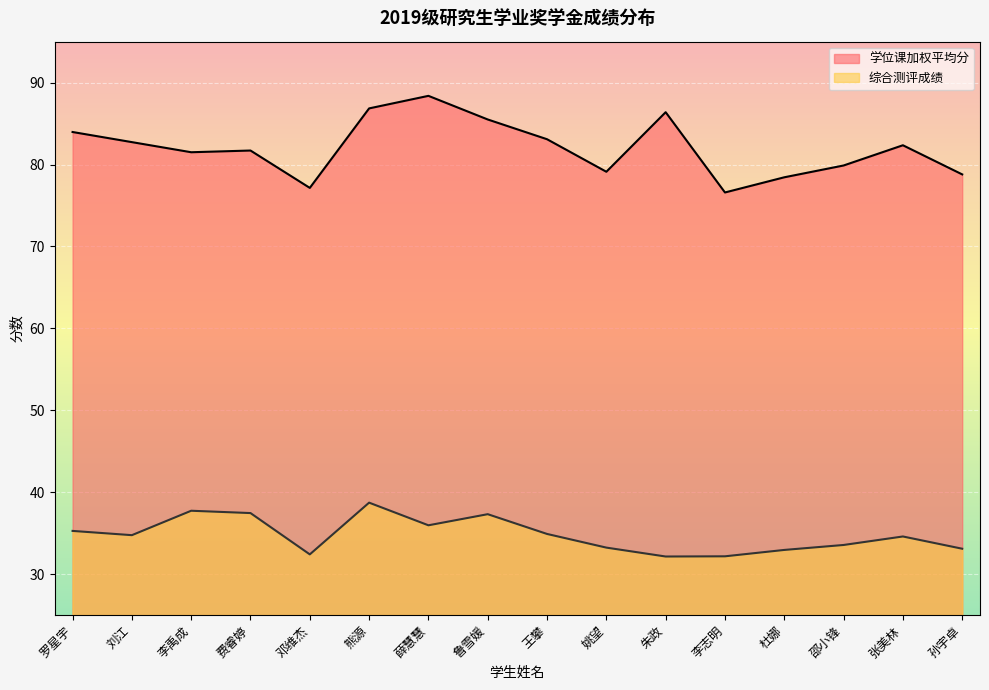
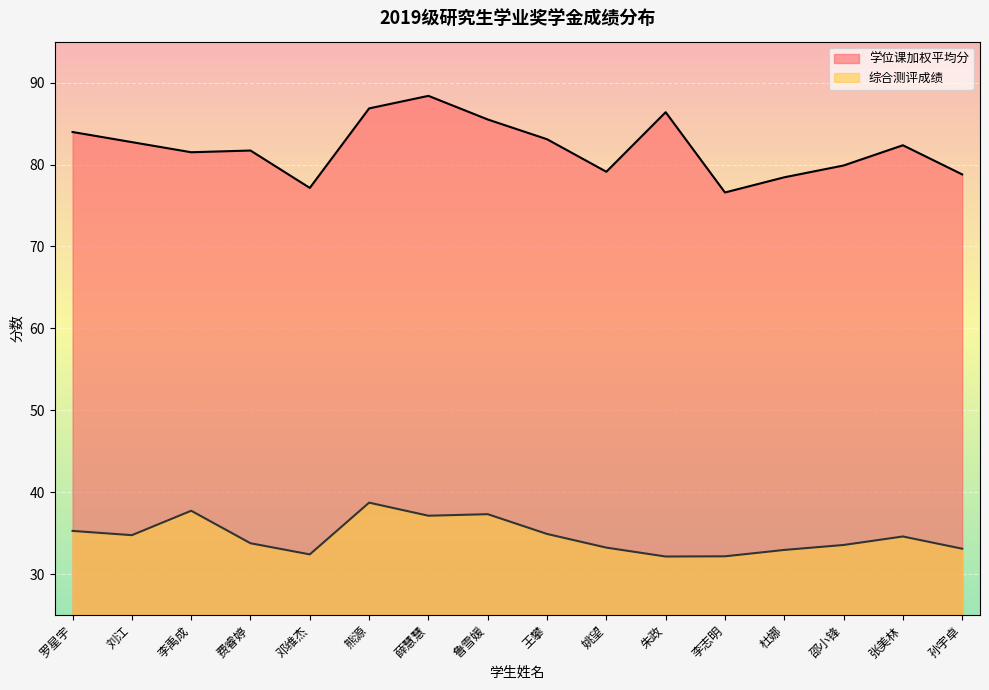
综合测评成绩, 费睿婷: 37 -> 34
综合测评成绩, 薛慧慧: 36 -> 37
